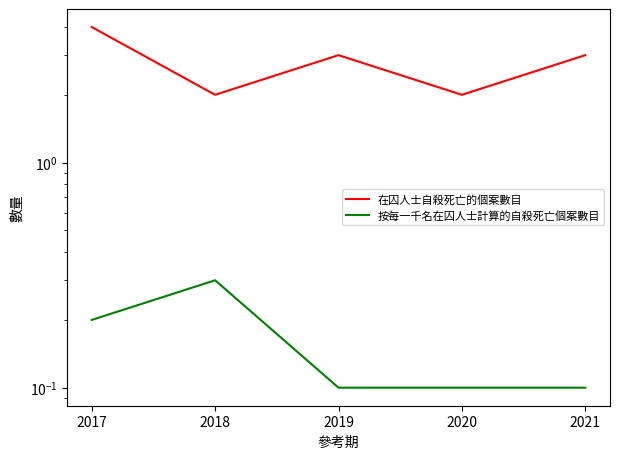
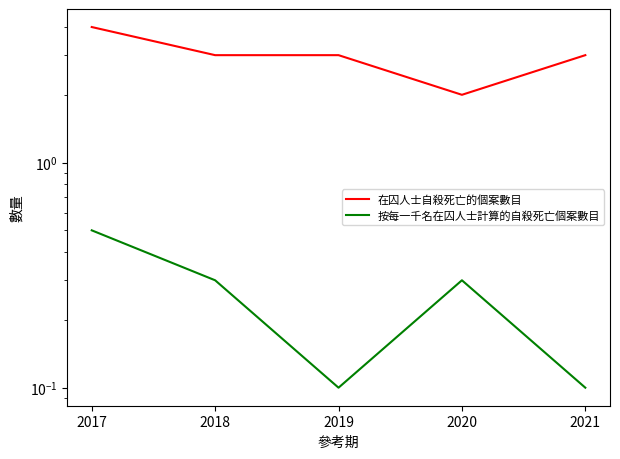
按每一千名在囚人士計算的自殺死亡個案數目, 2017: 0.2 -> 0.5
在囚人士自殺死亡的個案數目, 2018: 2 -> 3
按每一千名在囚人士計算的自殺死亡個案數目, 2020: 0.1 -> 0.3
